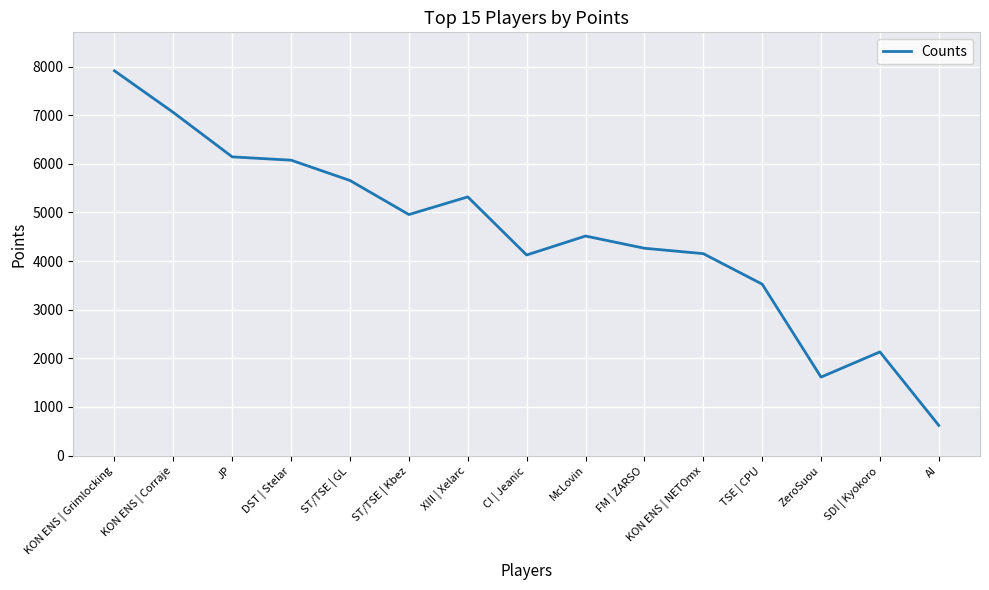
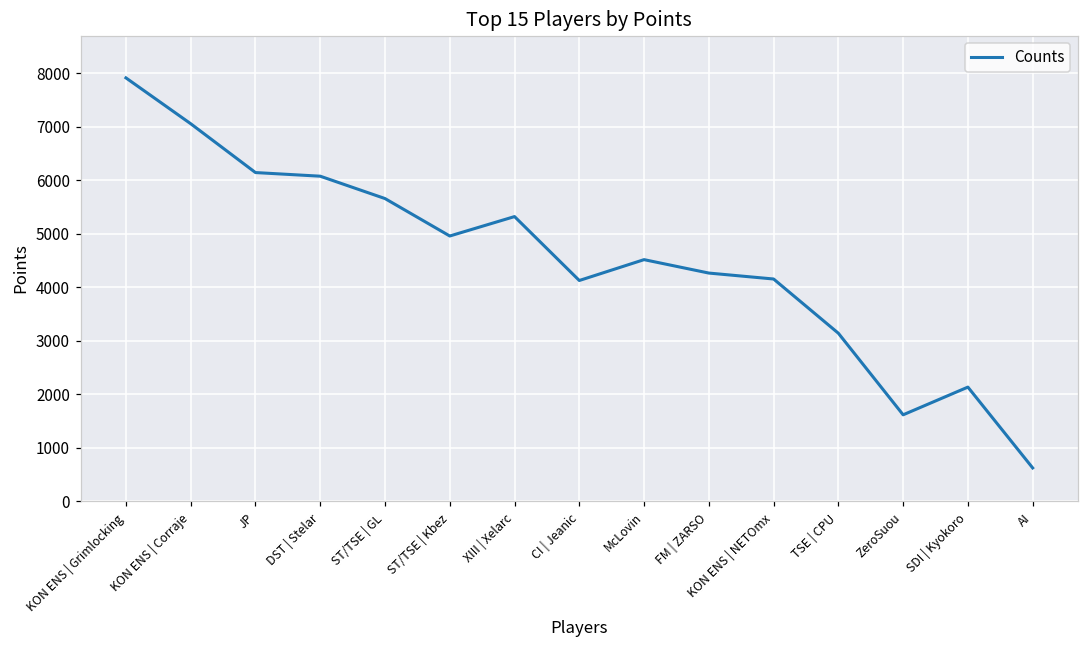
TSE | CPU: 3500 -> 3100
